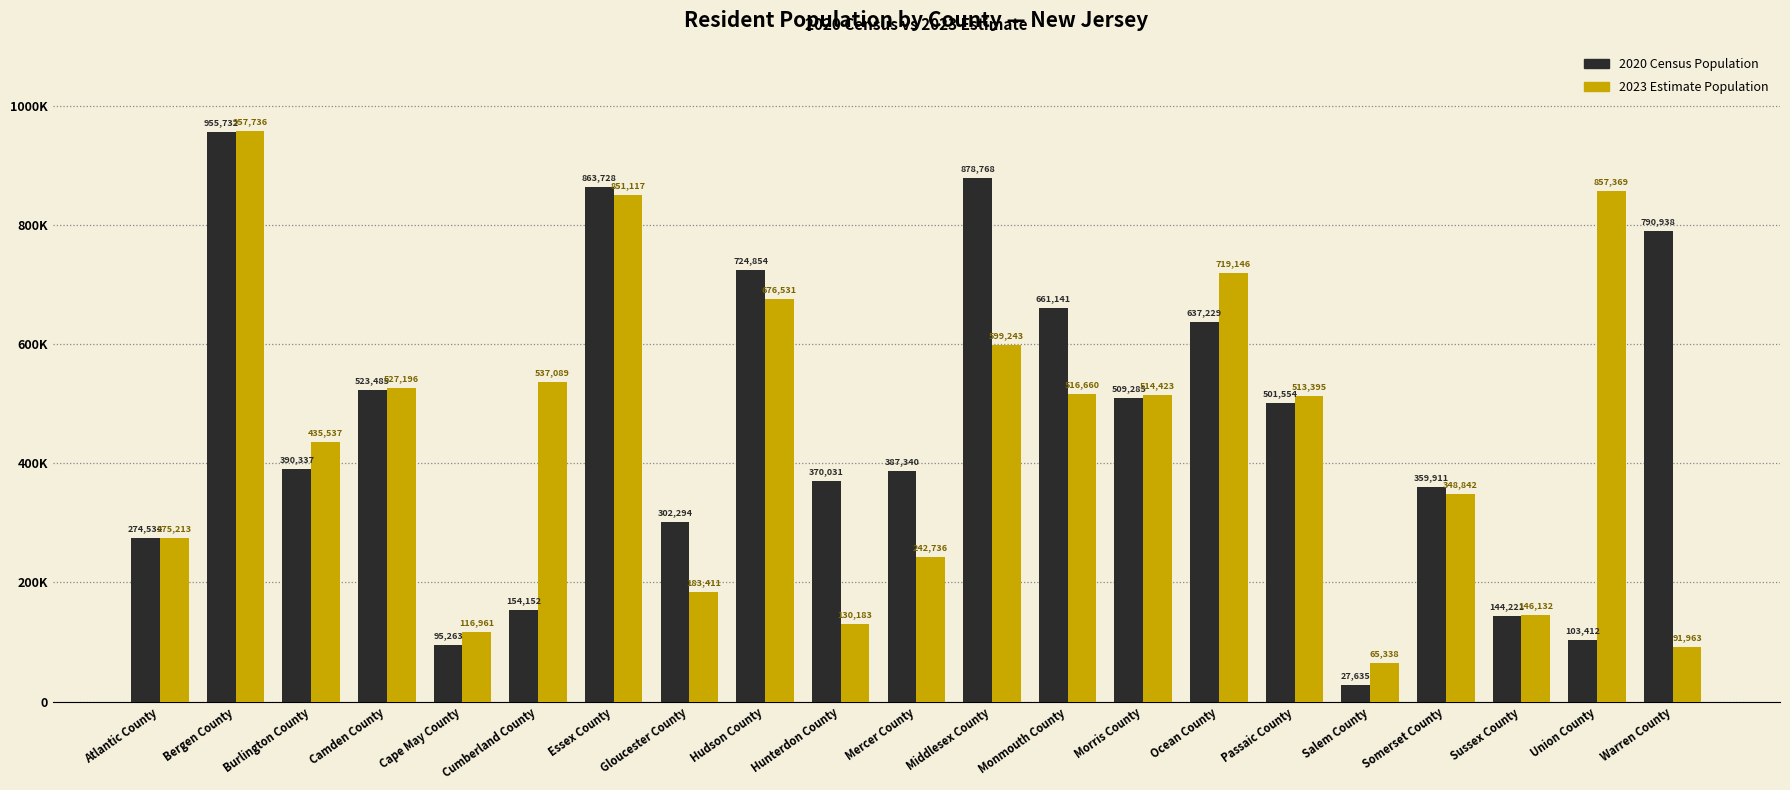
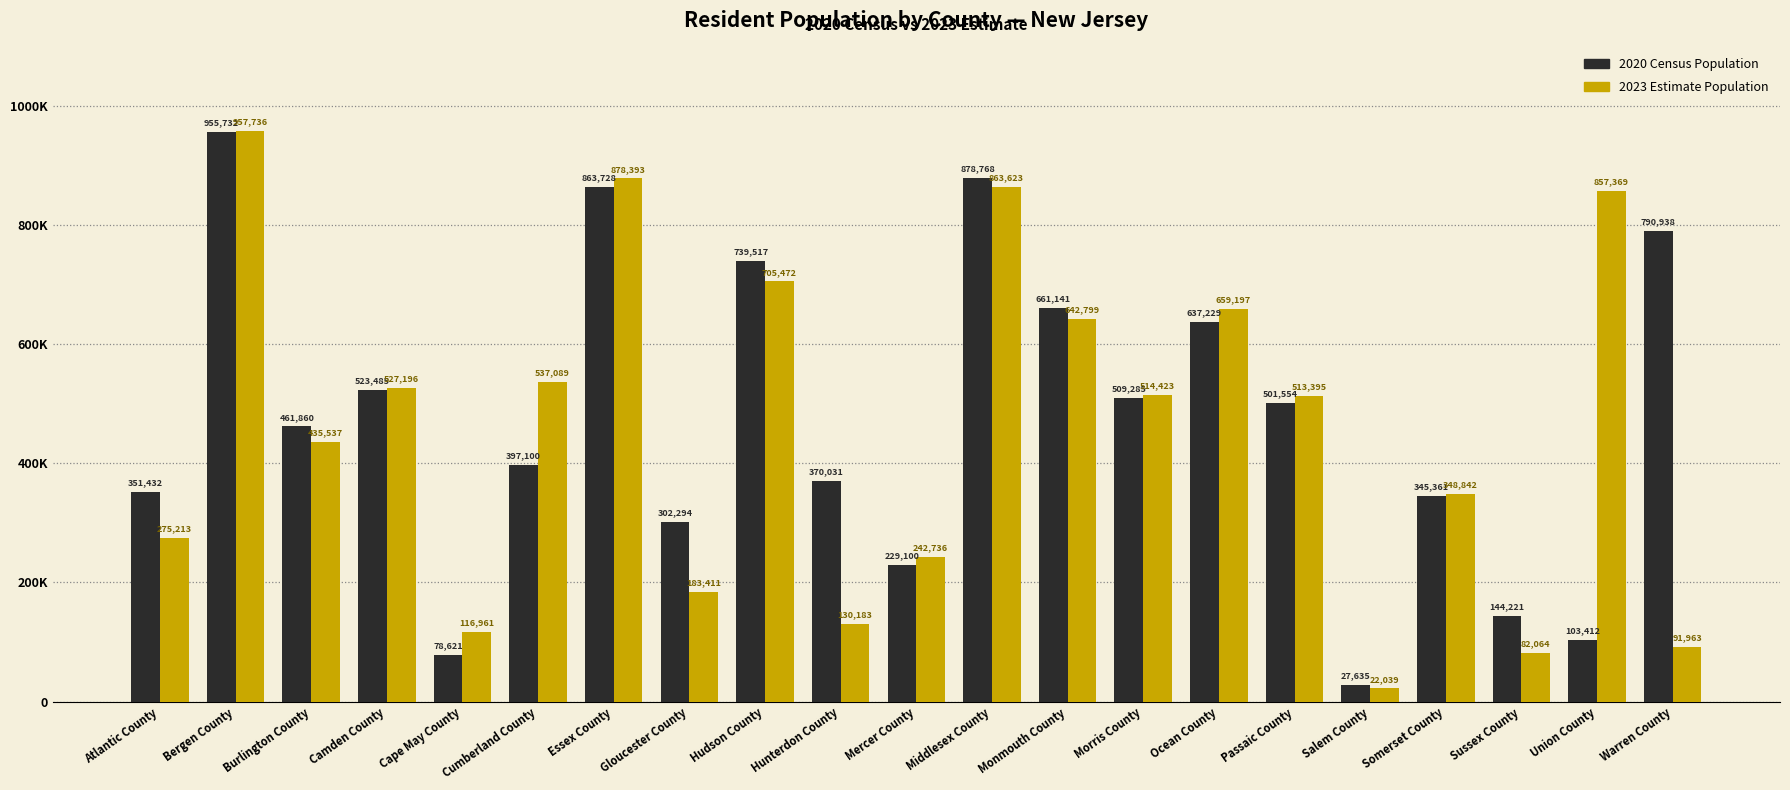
2020 Census Population, Atlantic County: 274,534 -> 351,432
2020 Census Population, Burlington County: 390,337 -> 461,860
2020 Census Population, Cape May County: 95,263 -> 78,621
2020 Census Population, Cumberland County: 154,152 -> 397,100
2023 Estimate Population, Essex County: 851,117 -> 878,393
2020 Census Population, Hudson County: 724,854 -> 739,517
2023 Estimate Population, Hudson County: 676,531 -> 705,472
2020 Census Population, Mercer County: 387,340 -> 229,100
2023 Estimate Population, Middlesex County: 599,243 -> 863,623
2023 Estimate Population, Monmouth County: 516,660 -> 642,799
2023 Estimate Population, Ocean County: 719,146 -> 659,197
2023 Estimate Population, Salem County: 65,338 -> 22,039
2020 Census Population, Somerset County: 359,911 -> 345,361
2023 Estimate Population, Sussex County: 146,132 -> 82,064
